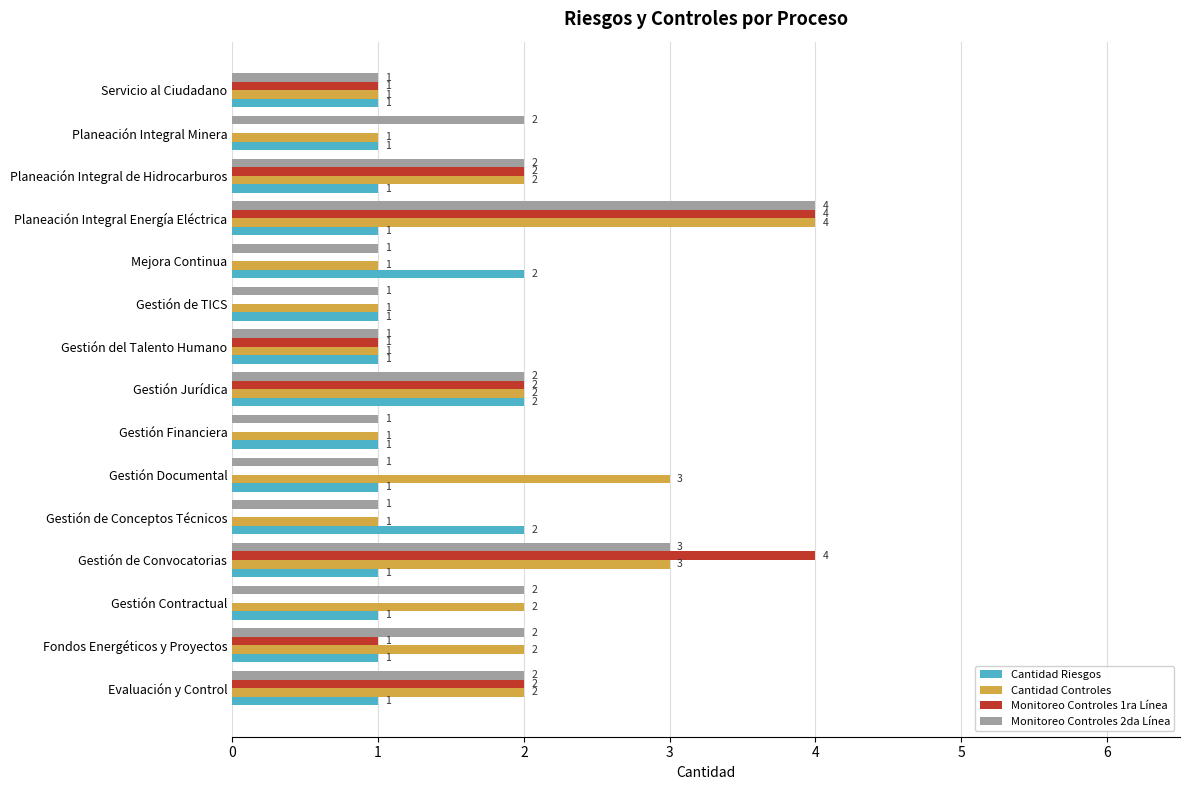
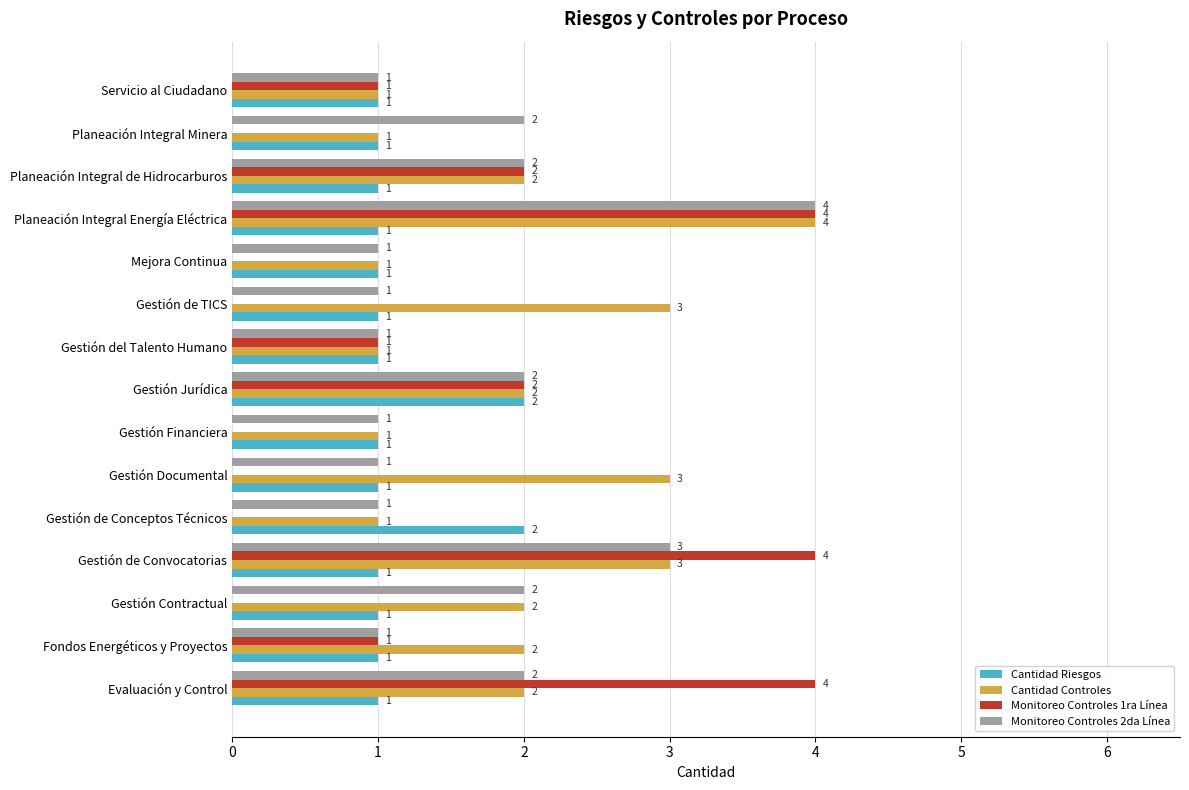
Cantidad Riesgos, Mejora Continua: 2 -> 1
Cantidad Controles, Gestión de TICS: 1 -> 3
Monitoreo Controles 2da Línea, Fondos Energéticos y Proyectos: 2 -> 1
Monitoreo Controles 1ra Línea, Evaluación y Control: 2 -> 4
